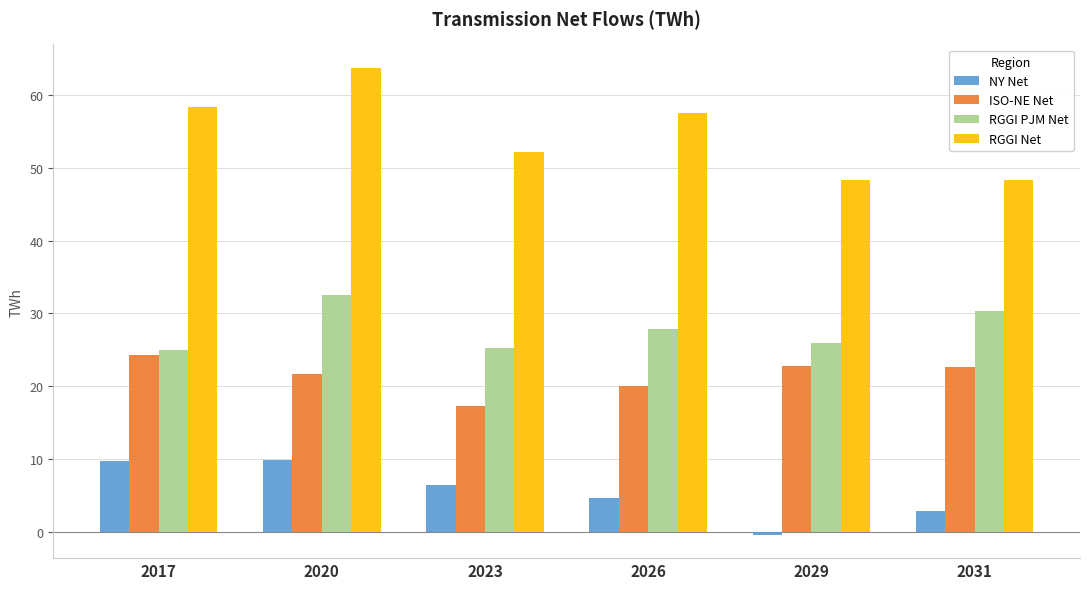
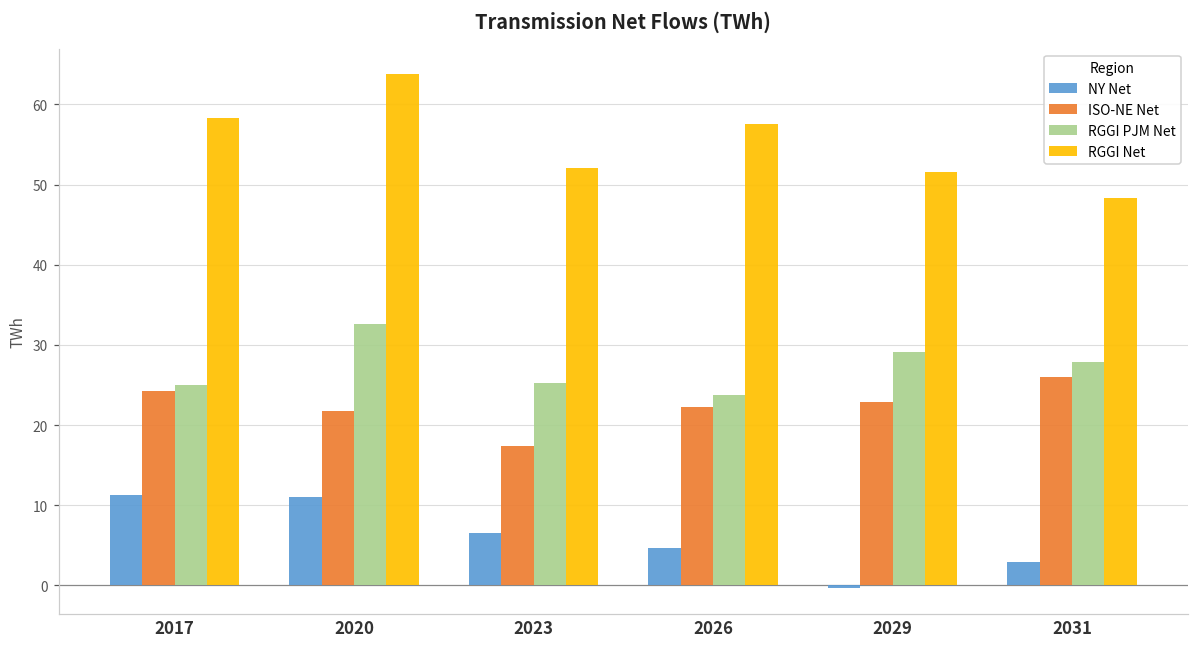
NY Net, 2017: 10 -> 11
NY Net, 2020: 10 -> 11
ISO-NE Net, 2026: 20 -> 22
RGGI PJM Net, 2026: 28 -> 24
RGGI PJM Net, 2029: 26 -> 29
RGGI Net, 2029: 48 -> 52
ISO-NE Net, 2031: 23 -> 26
RGGI PJM Net, 2031: 30 -> 28
